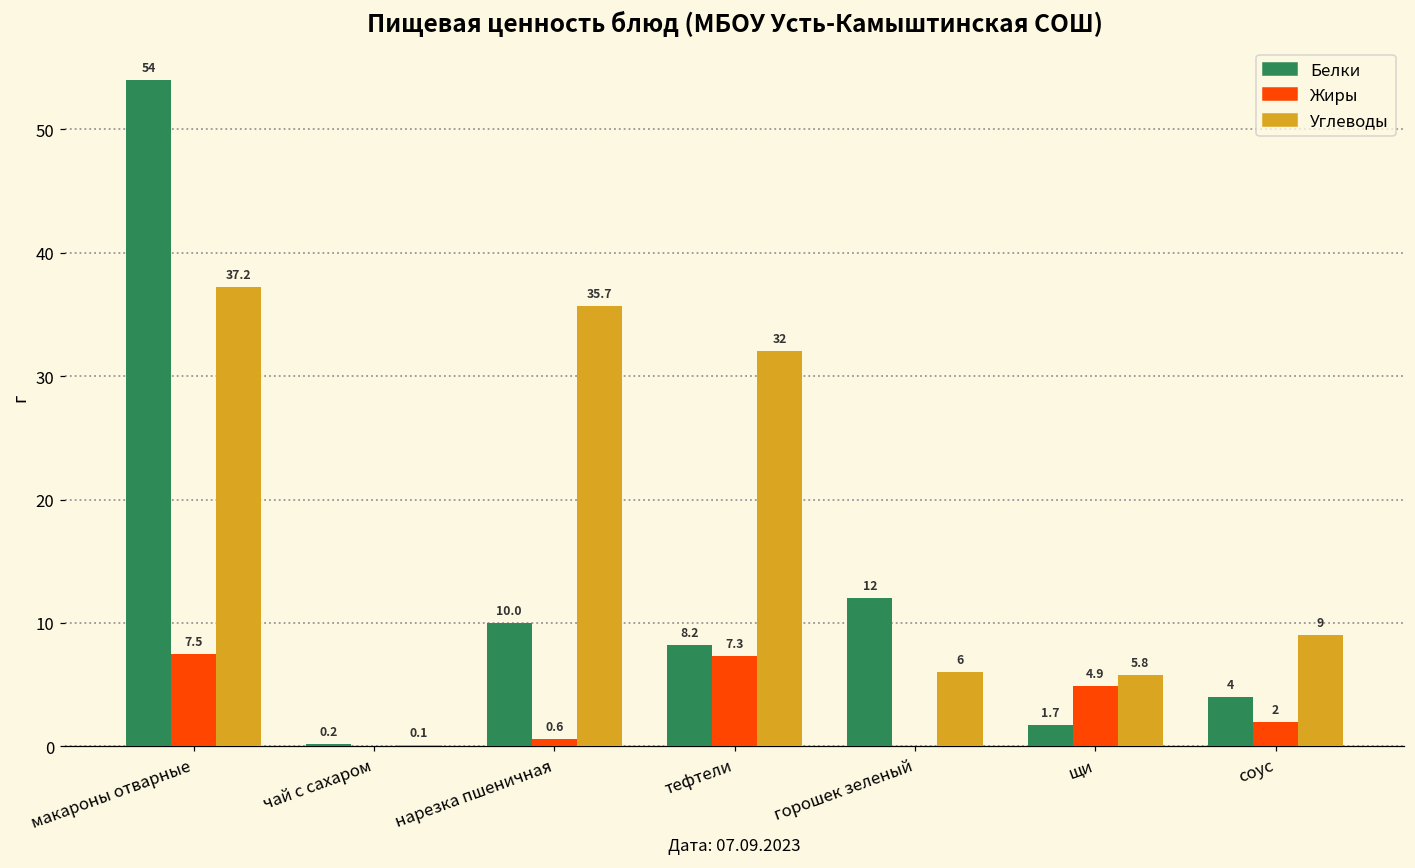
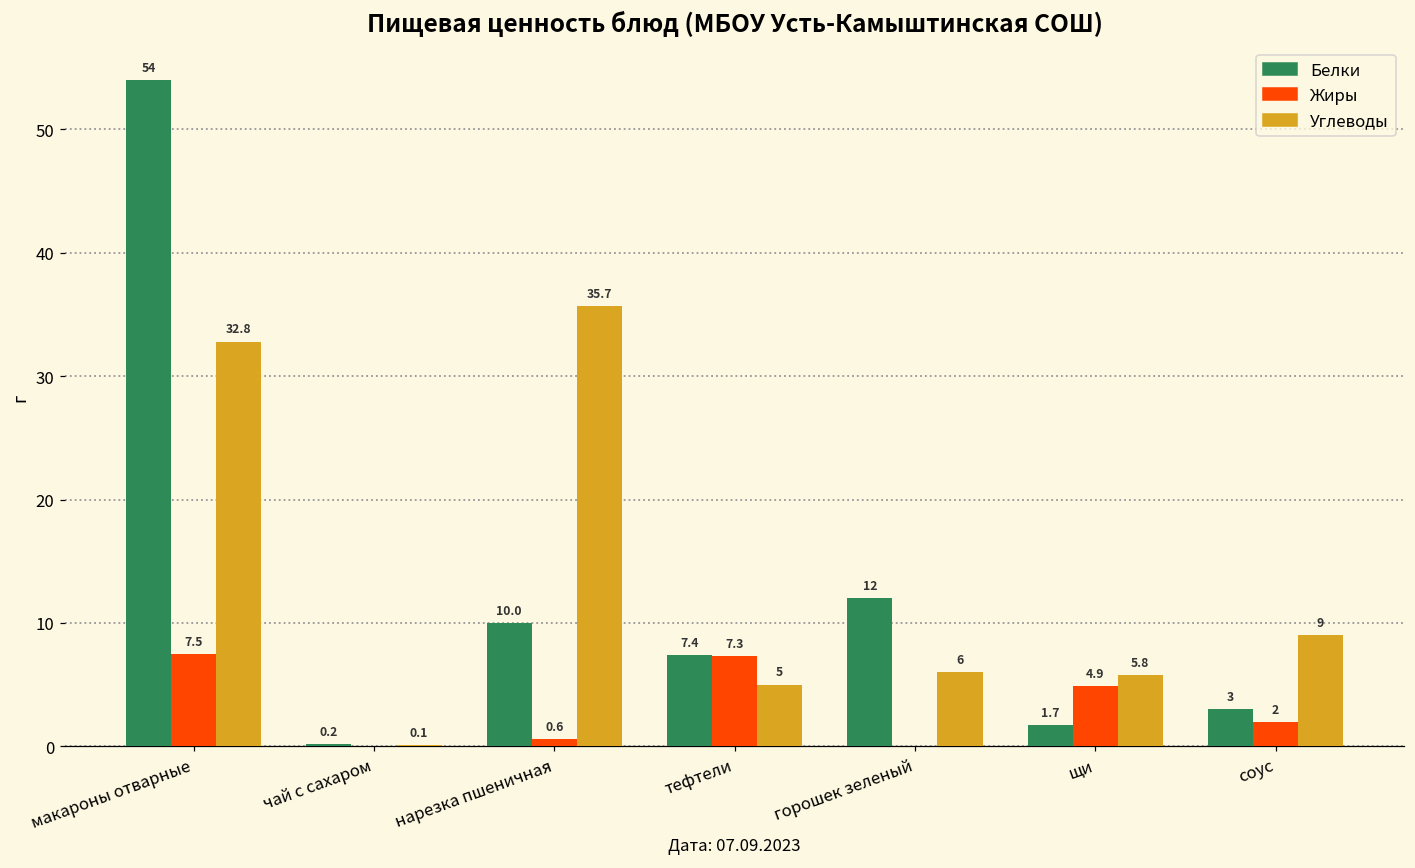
Углеводы, макароны отварные: 37.2 -> 32.8
Белки, тефтели: 8.2 -> 7.4
Углеводы, тефтели: 32 -> 5
Белки, соус: 4 -> 3
